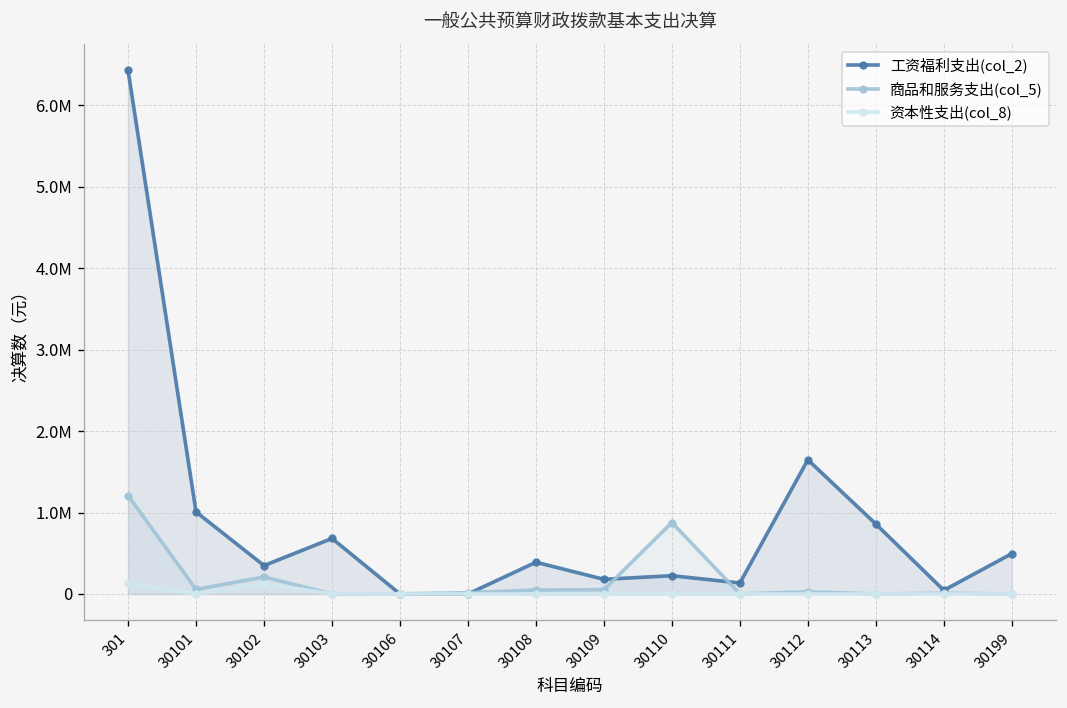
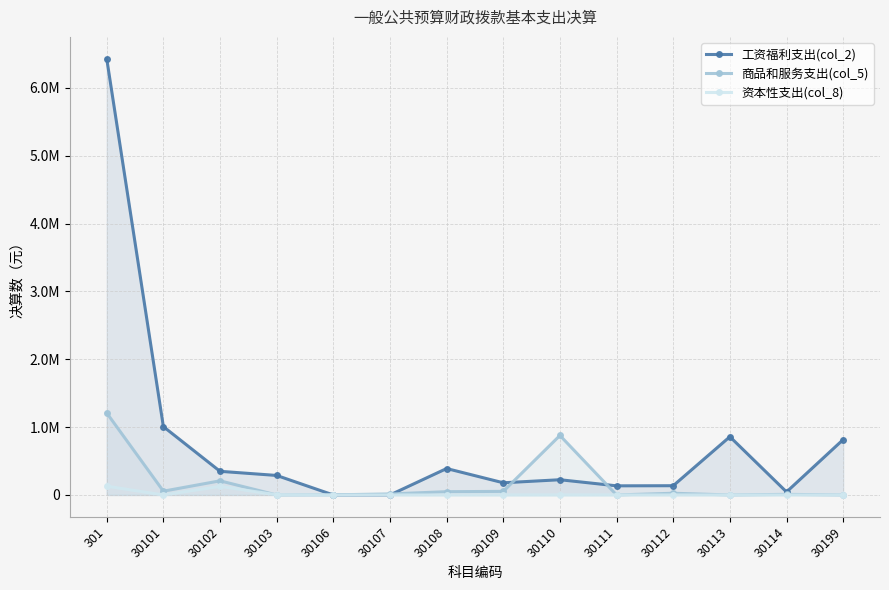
工资福利支出(col_2), 30103: 700000 -> 300000
工资福利支出(col_2), 30112: 1600000 -> 100000
工资福利支出(col_2), 30199: 500000 -> 800000
